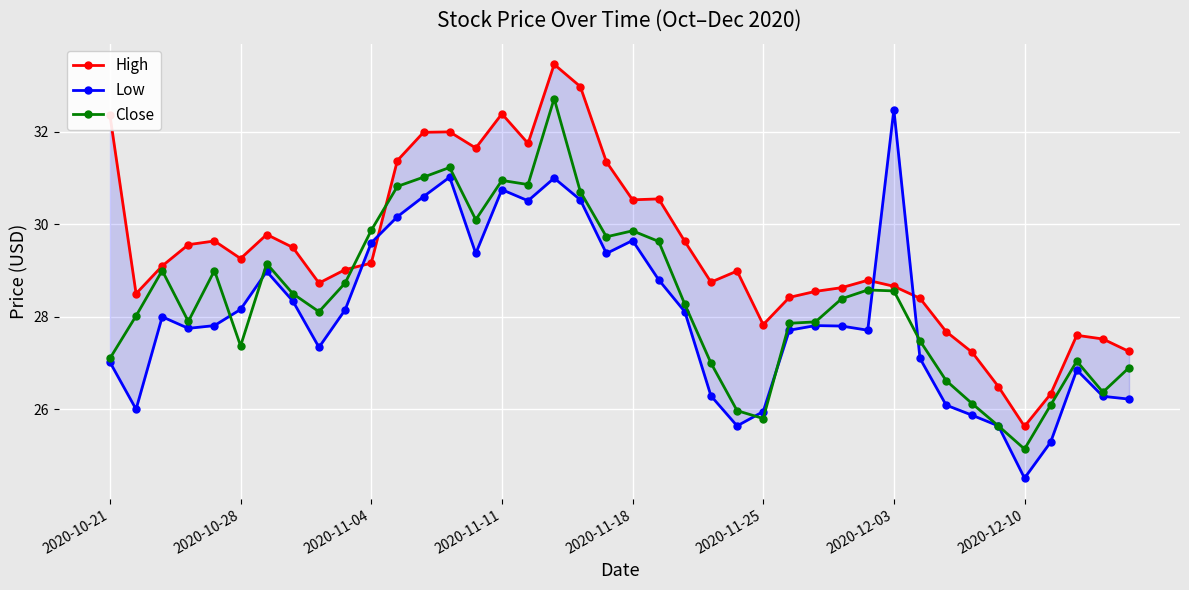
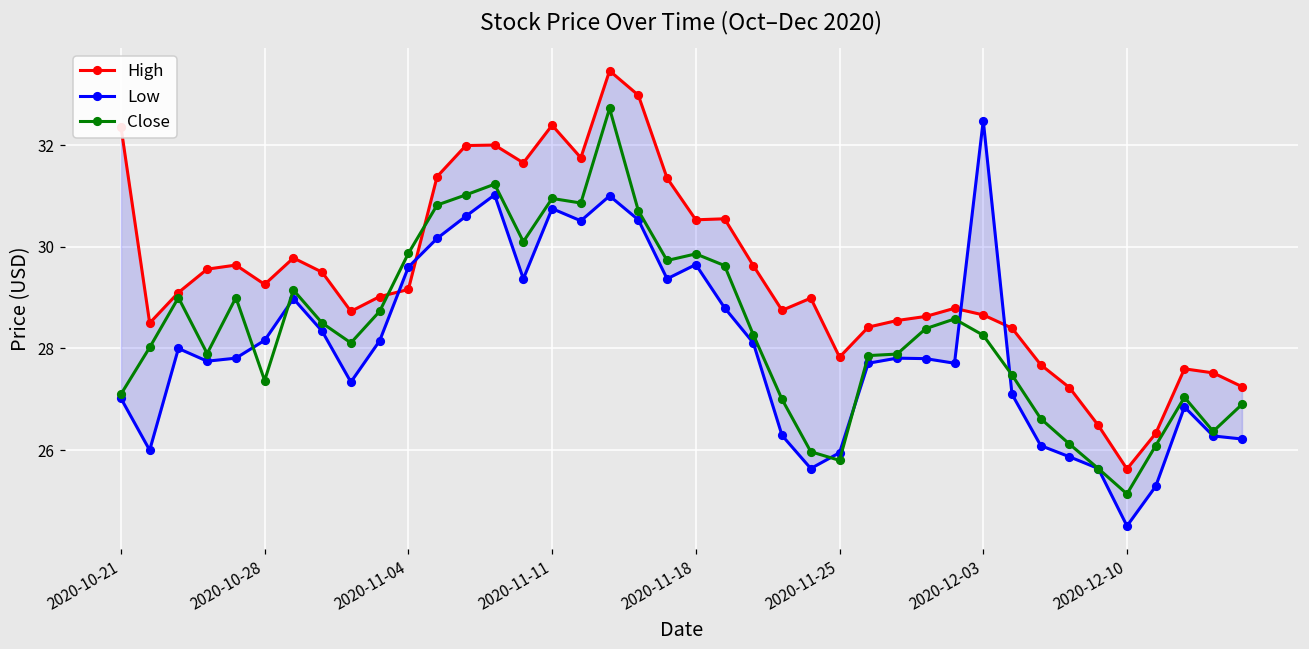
Close, 2020-12-03: 28.6 -> 28.3
